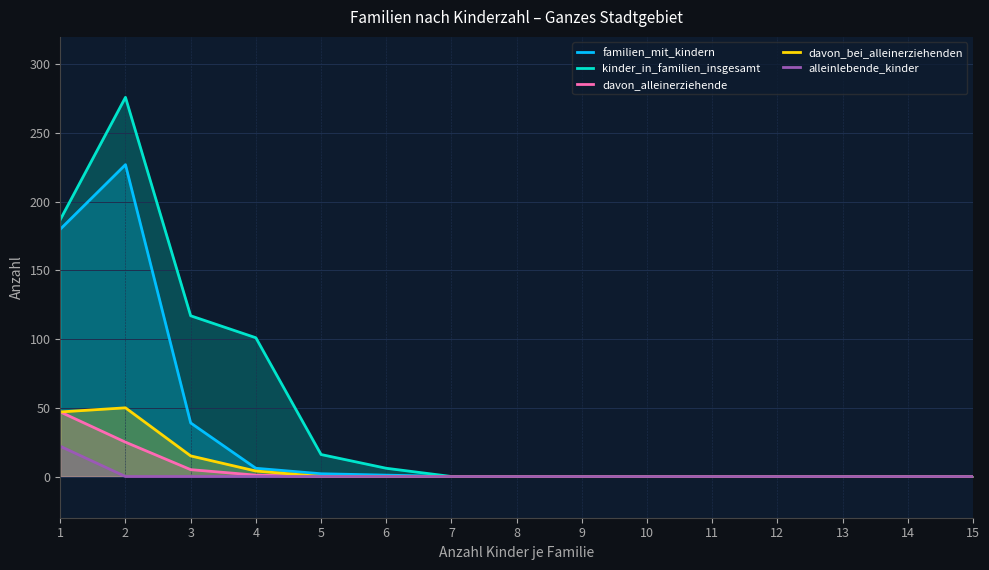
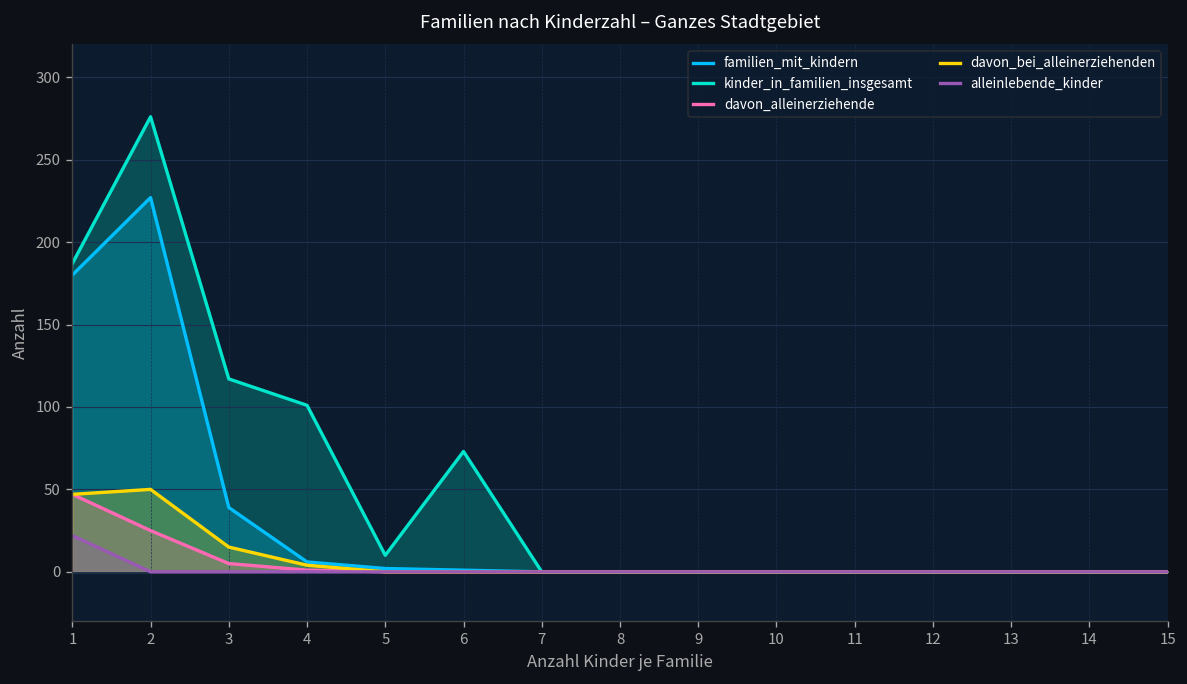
kinder_in_familien_insgesamt, 5: 16 -> 10
kinder_in_familien_insgesamt, 6: 6 -> 73
